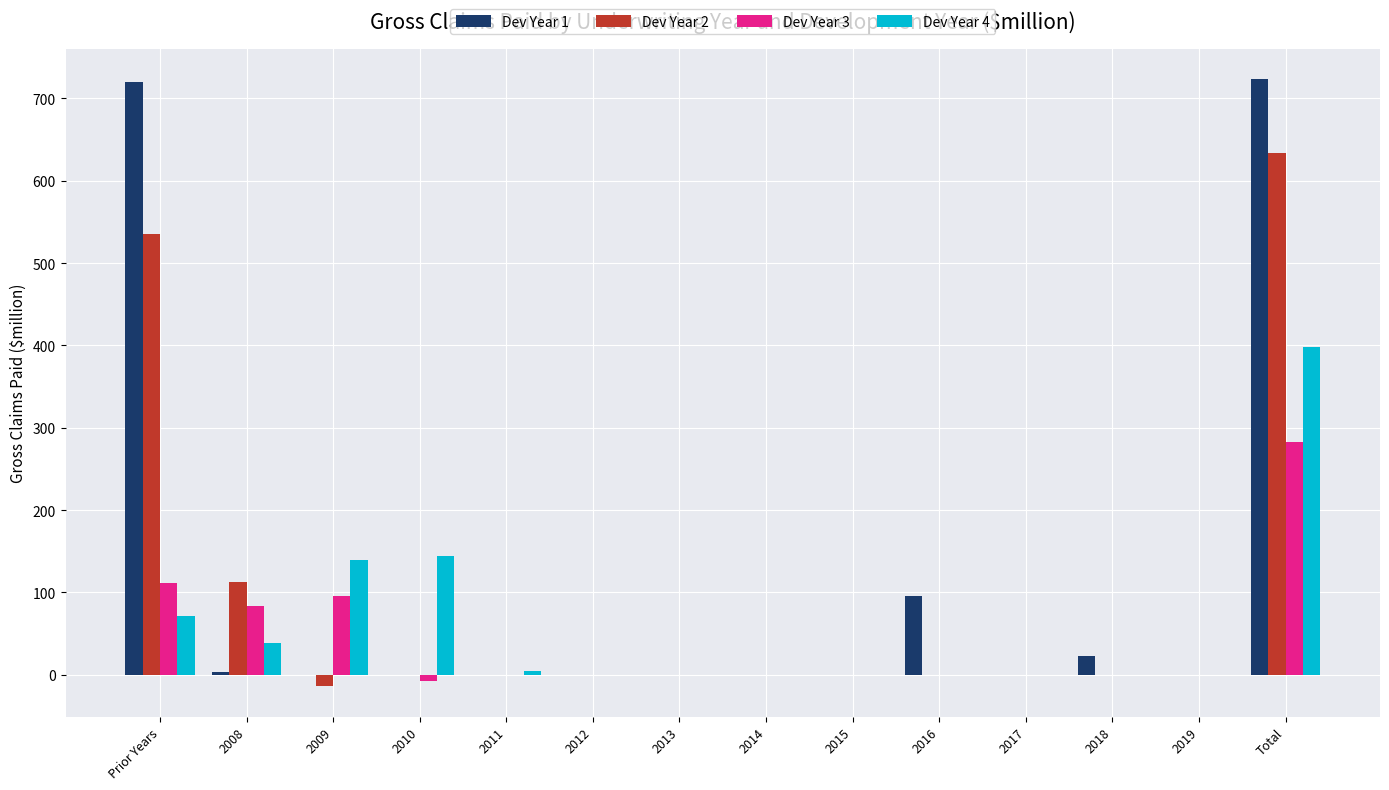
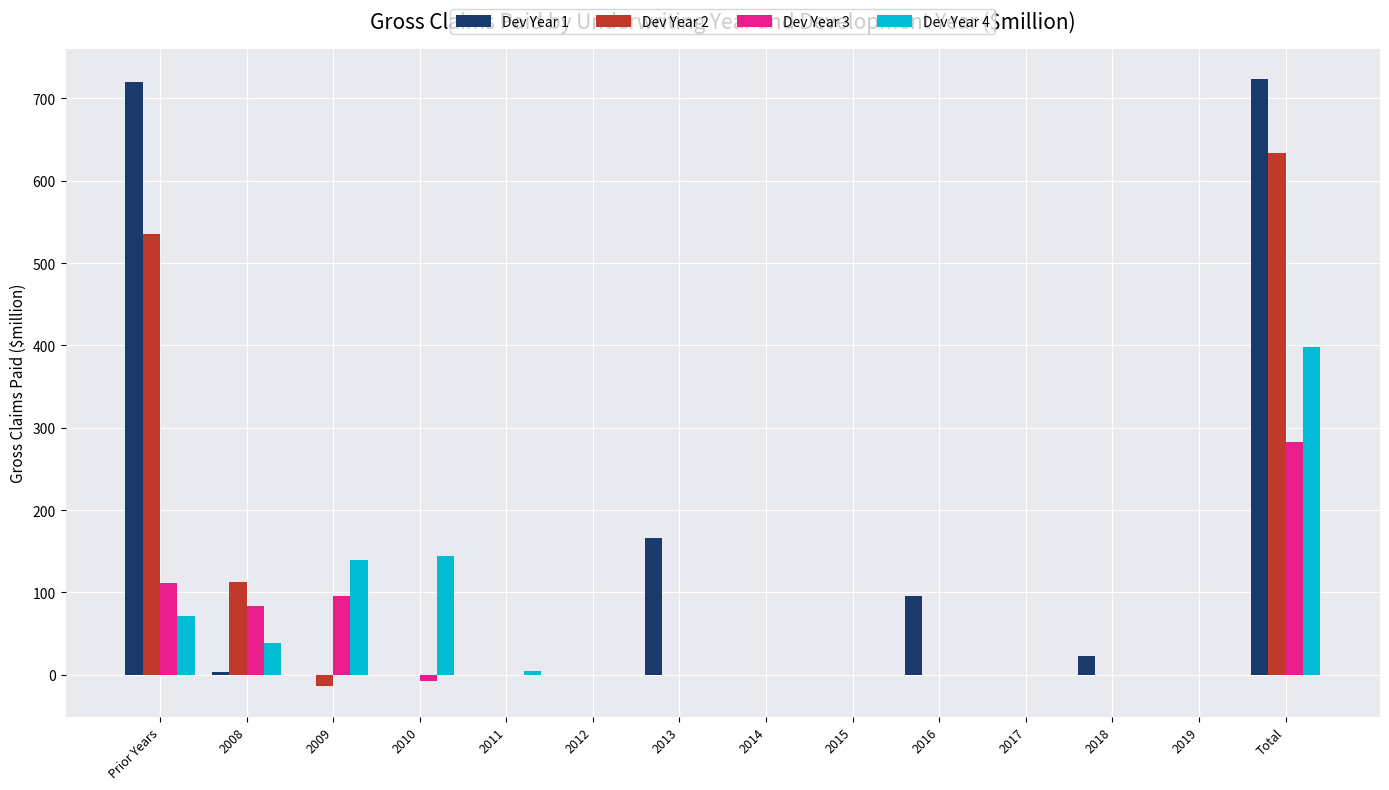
Dev Year 1, 2013: 0 -> 170
